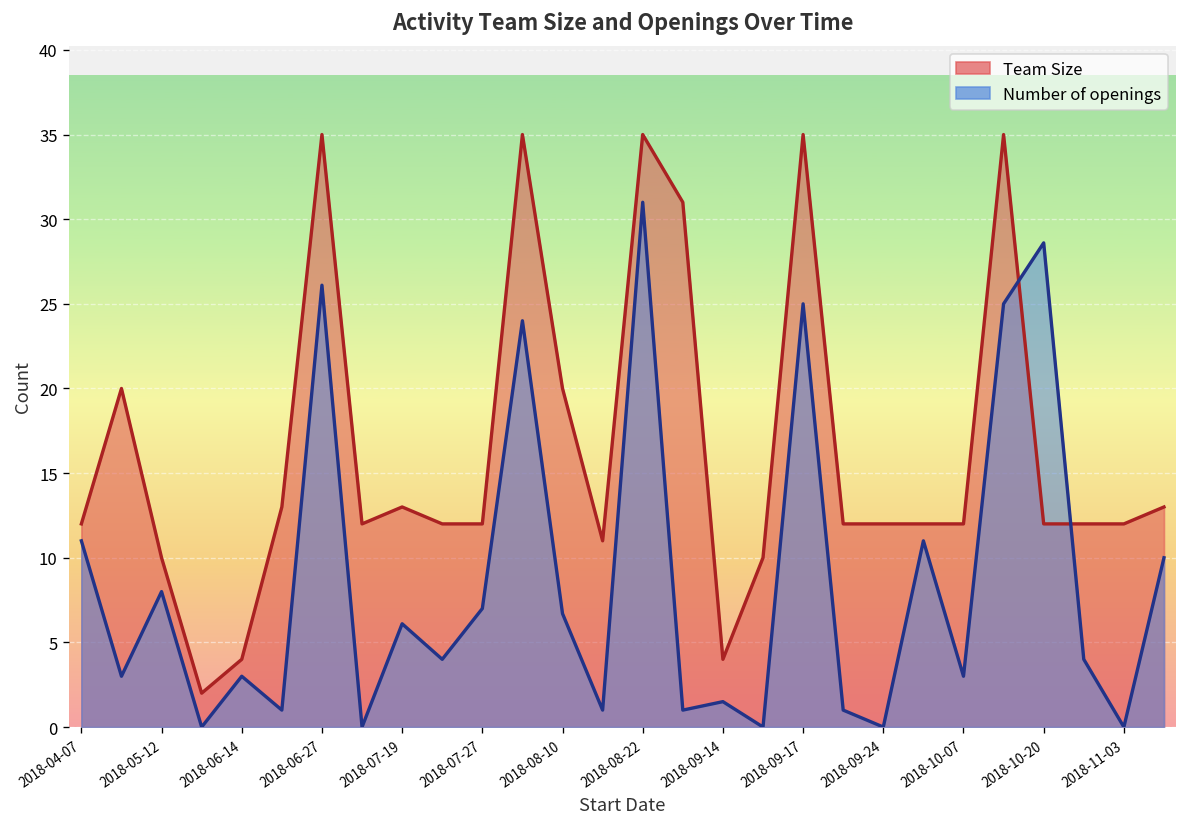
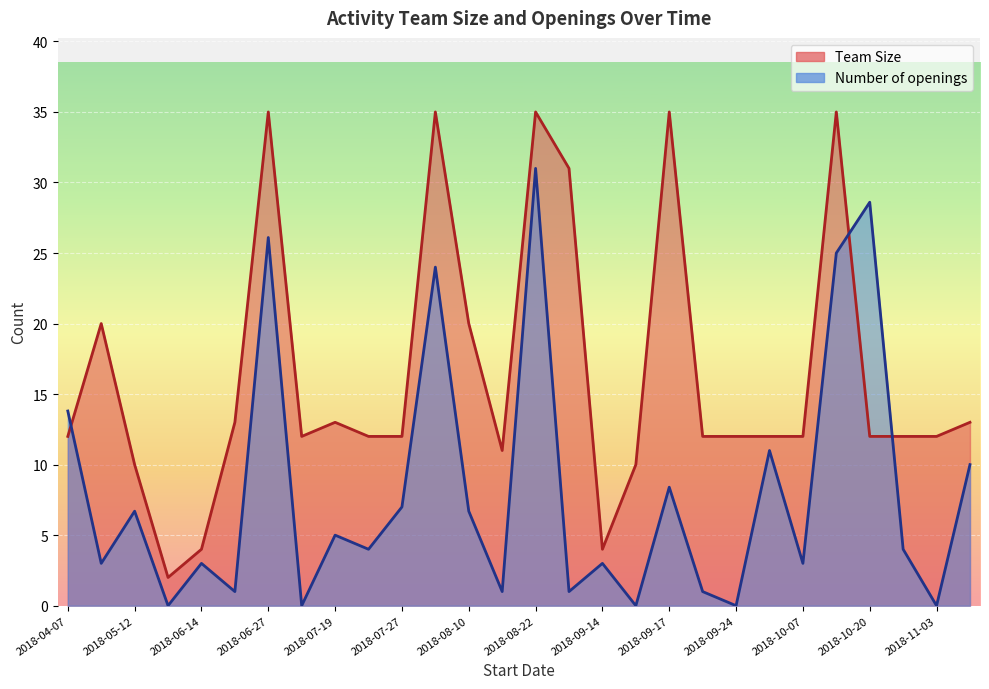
Number of openings, 2018-04-07: 11.0 -> 13.8
Number of openings, 2018-05-12: 8.0 -> 6.7
Number of openings, 2018-07-19: 6.1 -> 5.0
Number of openings, 2018-09-14: 1.5 -> 3.0
Number of openings, 2018-09-17: 25.0 -> 8.4
